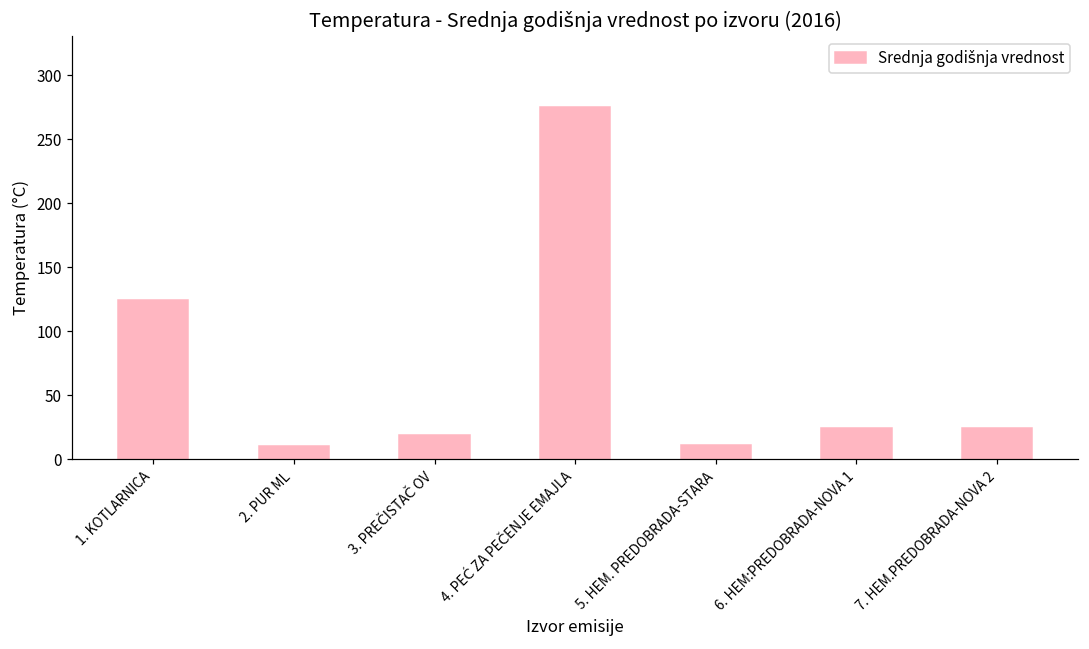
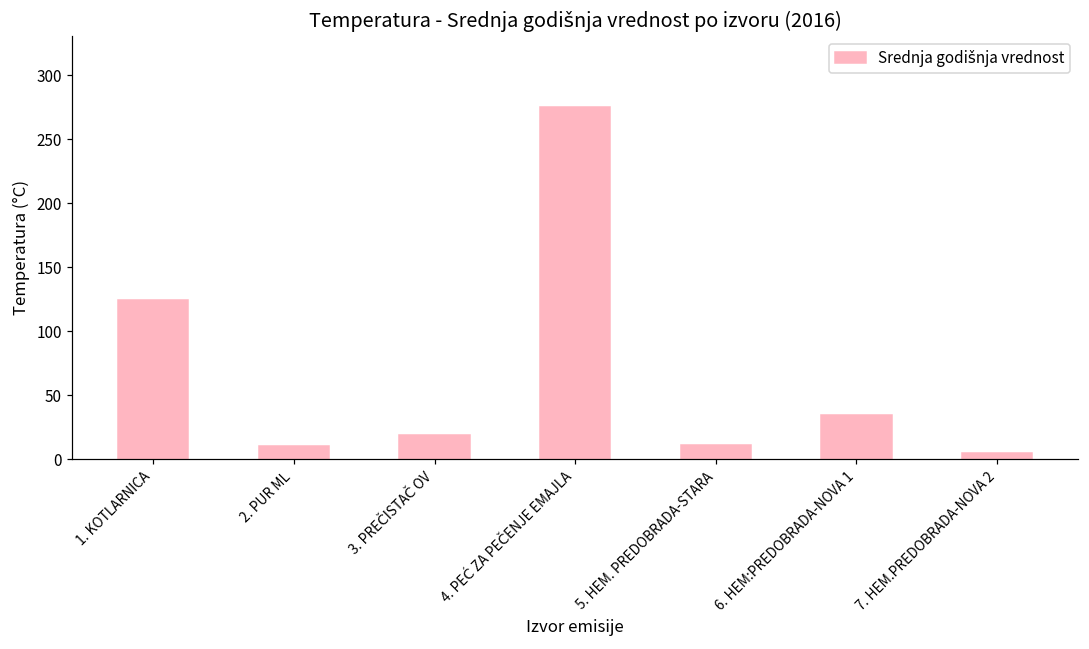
6. HEM:PREDOBRADA-NOVA 1: 24 -> 35
7. HEM.PREDOBRADA-NOVA 2: 24 -> 4
